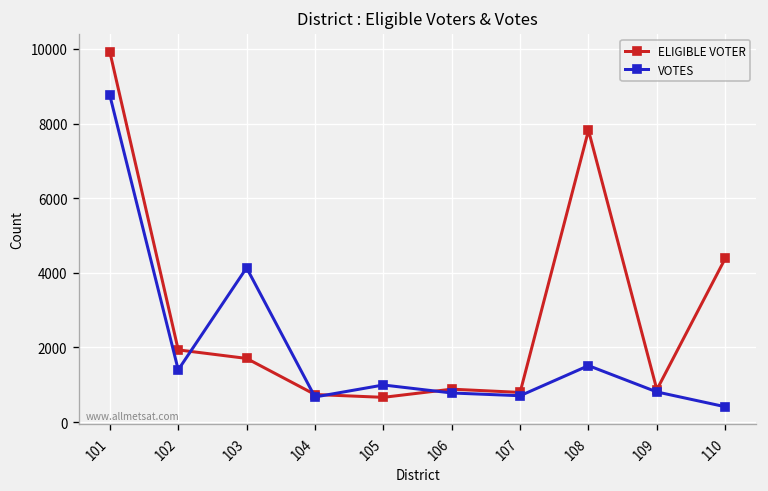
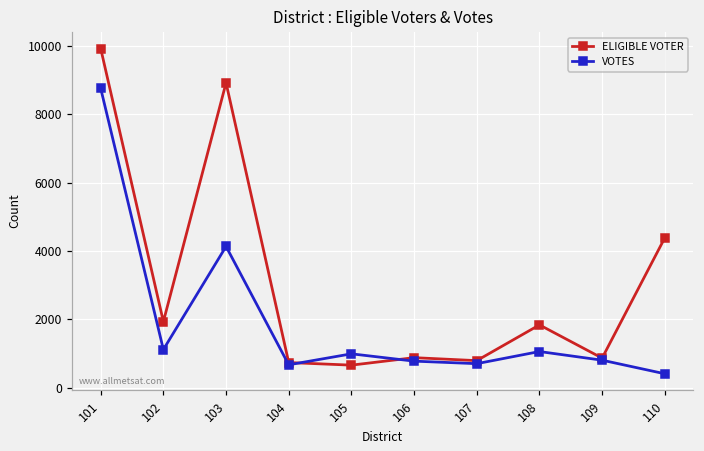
VOTES, 102: 1400 -> 1100
ELIGIBLE VOTER, 103: 1700 -> 8900
ELIGIBLE VOTER, 108: 7800 -> 1800
VOTES, 108: 1500 -> 1100
